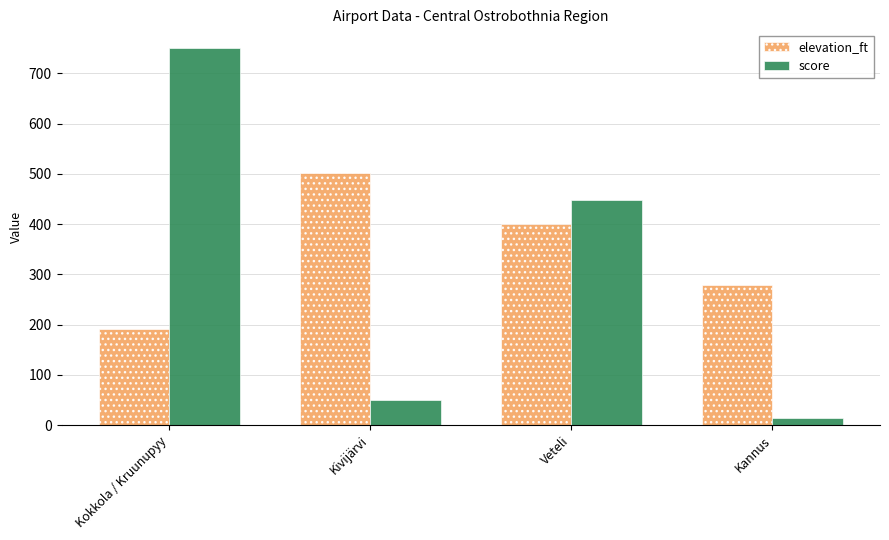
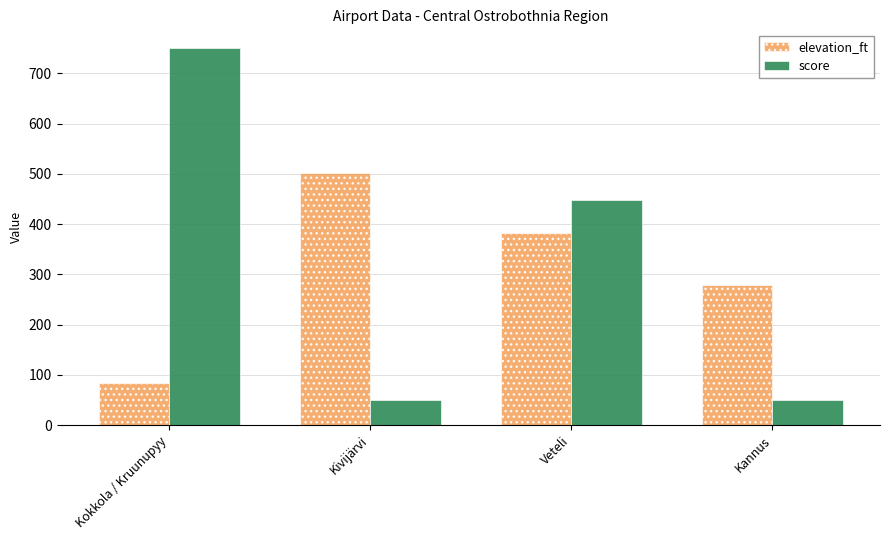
elevation_ft, Kokkola / Kruunupyy: 190 -> 80
elevation_ft, Veteli: 400 -> 380
score, Kannus: 10 -> 50
